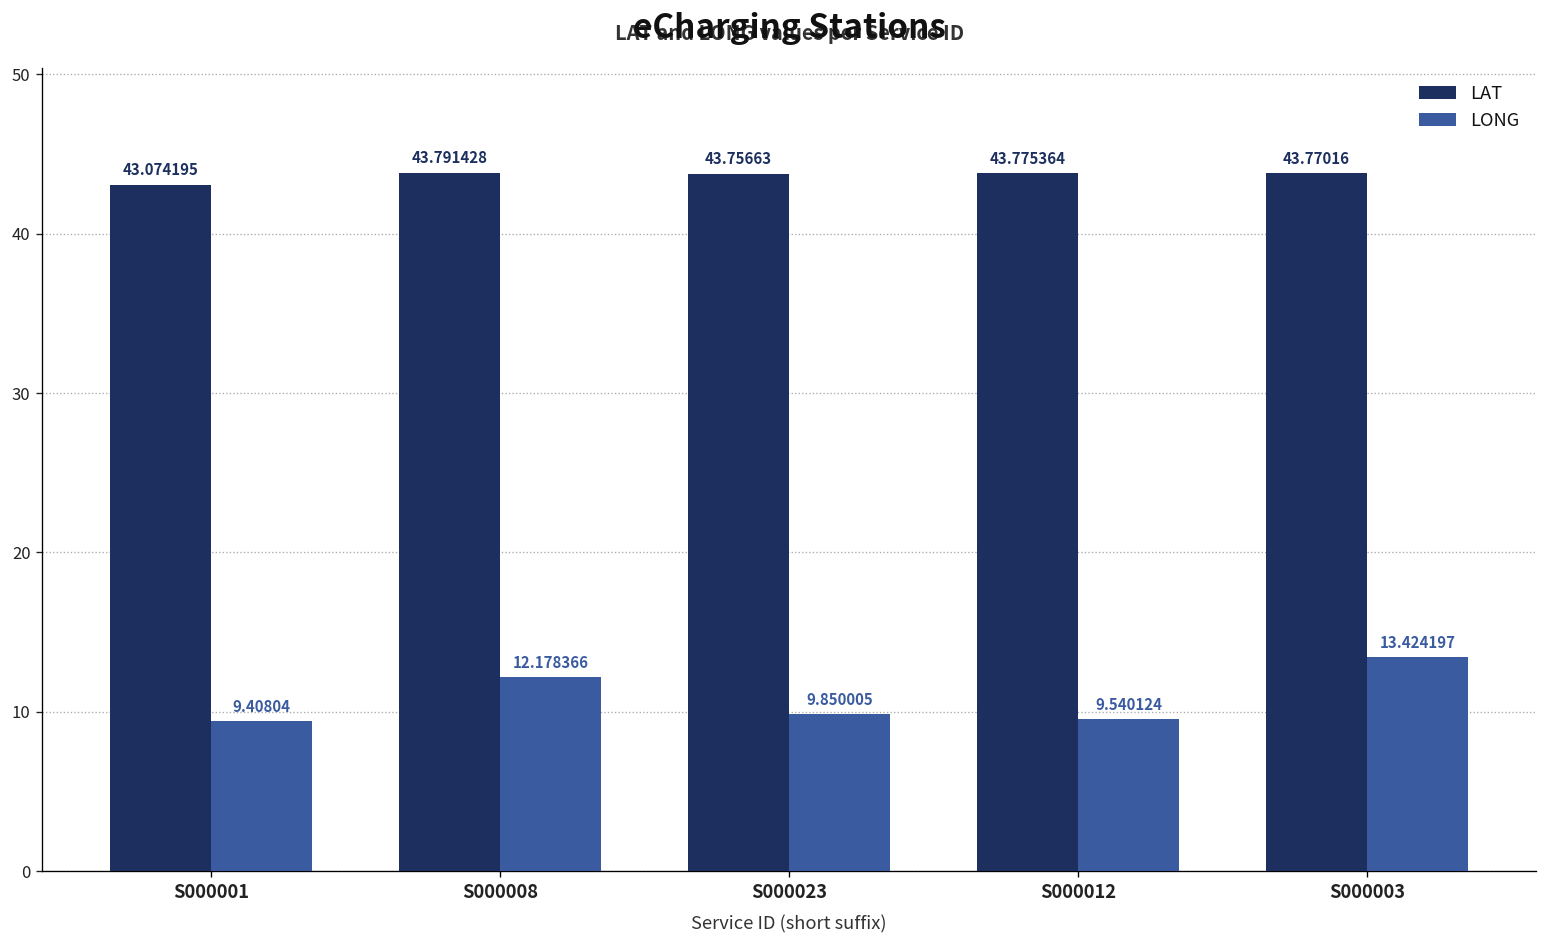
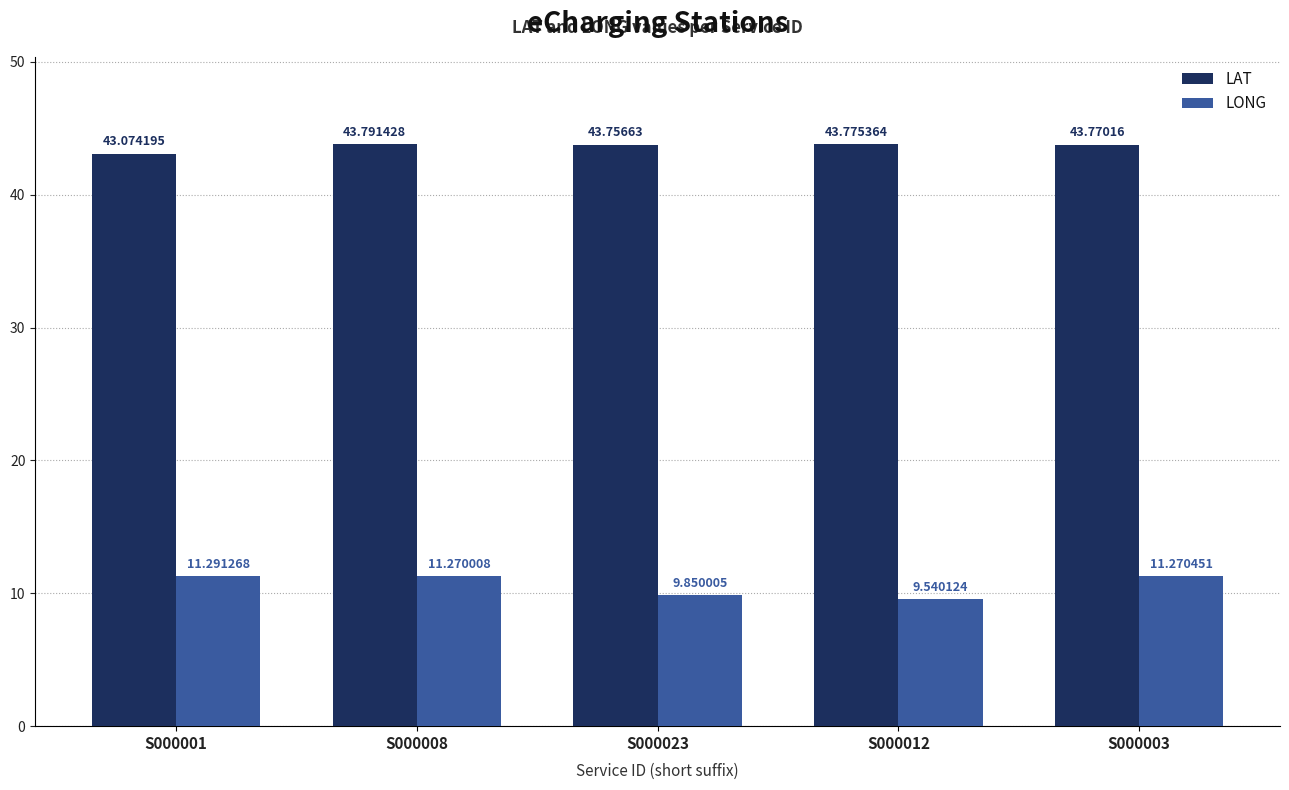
LONG, S000001: 9.40804 -> 11.291268
LONG, S000008: 12.178366 -> 11.270008
LONG, S000003: 13.424197 -> 11.270451
